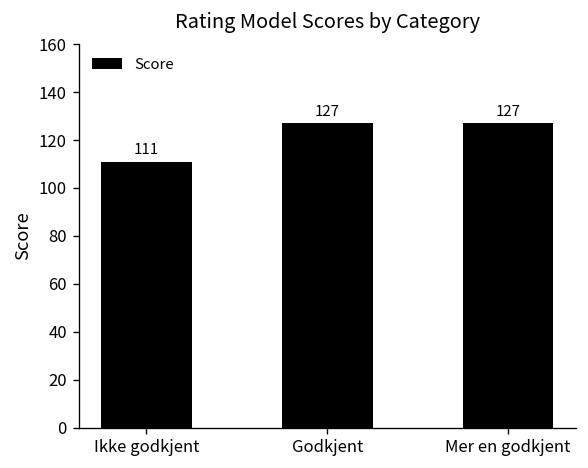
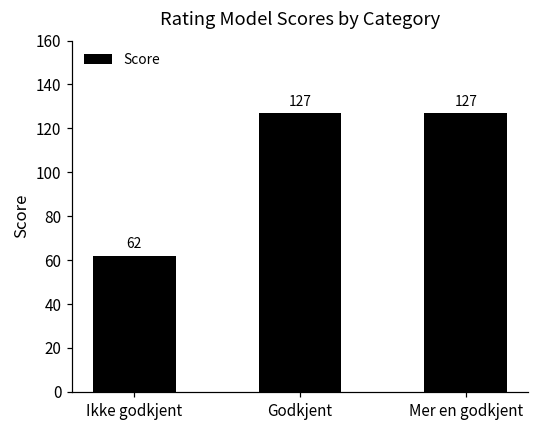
Ikke godkjent: 111 -> 62
